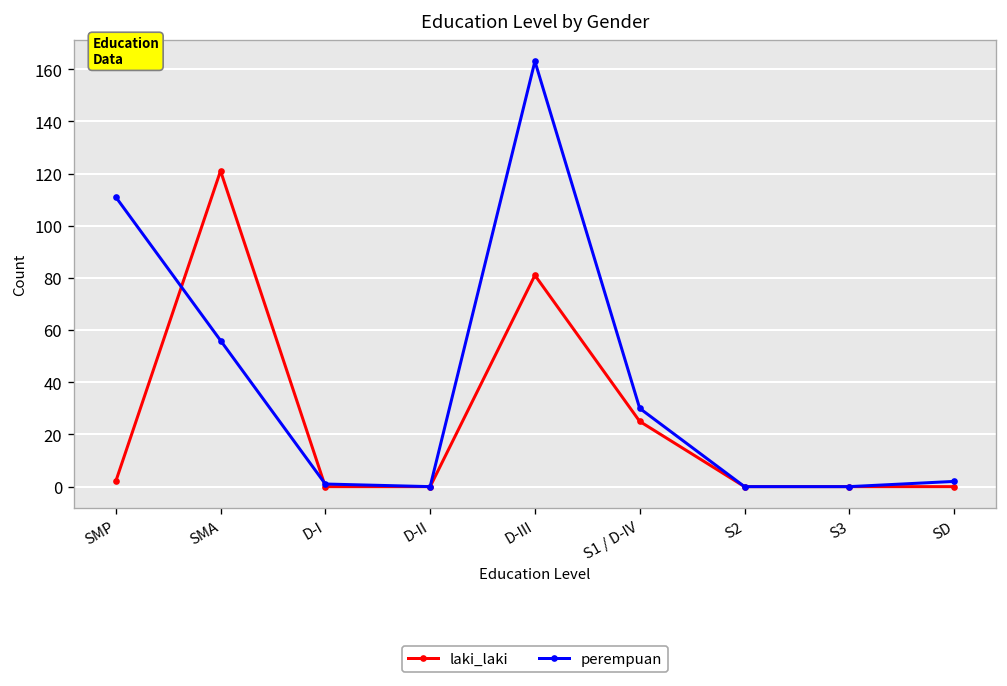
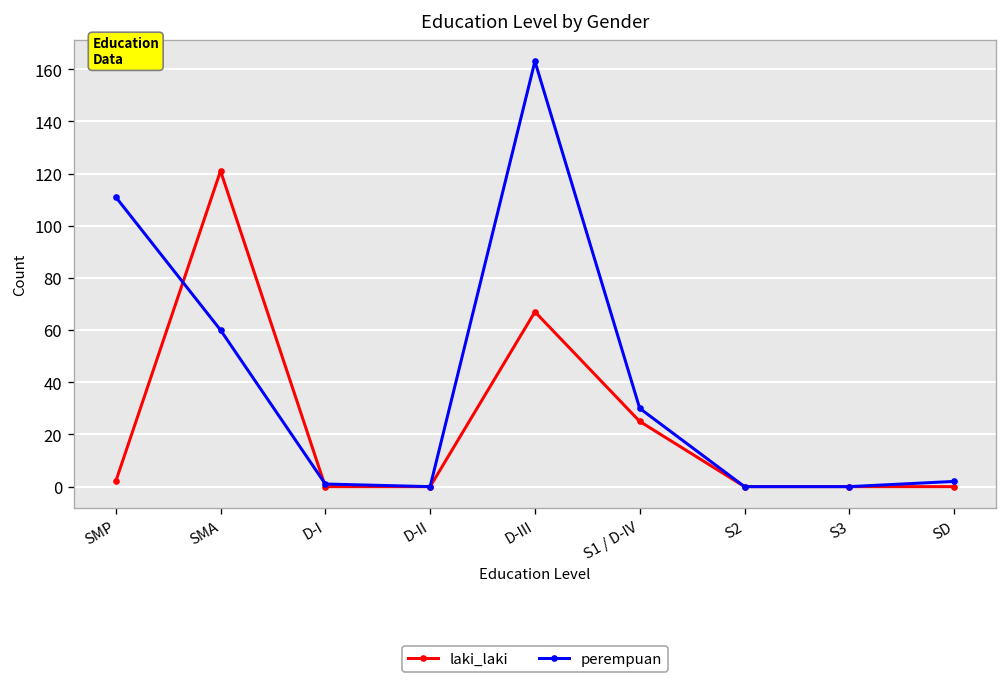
perempuan, SMA: 56 -> 60
laki_laki, D-III: 81 -> 67
